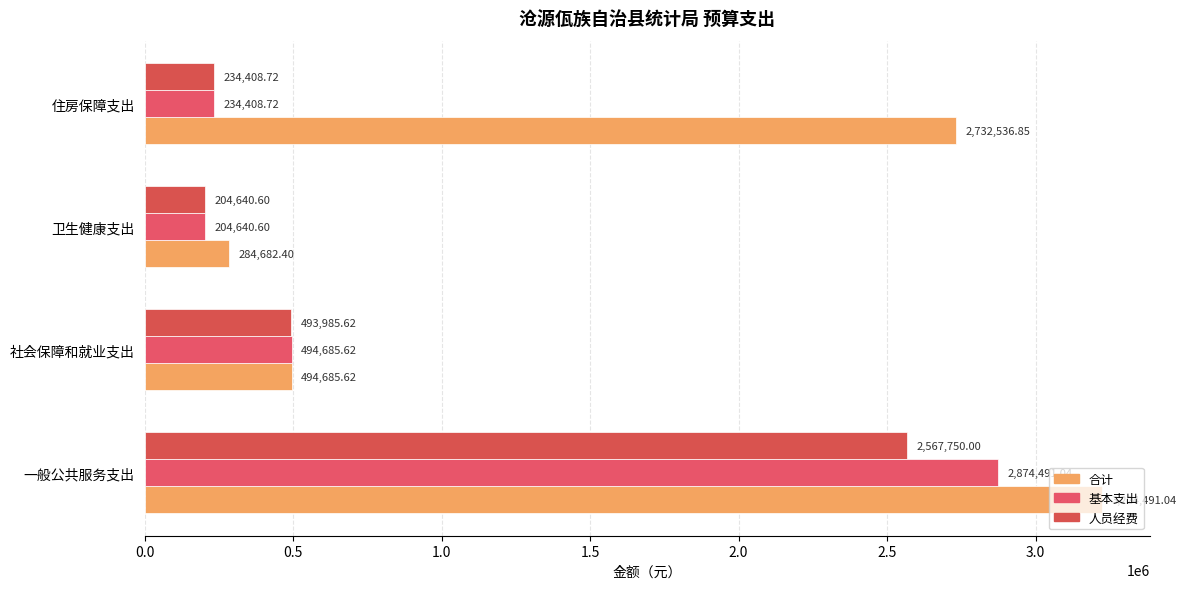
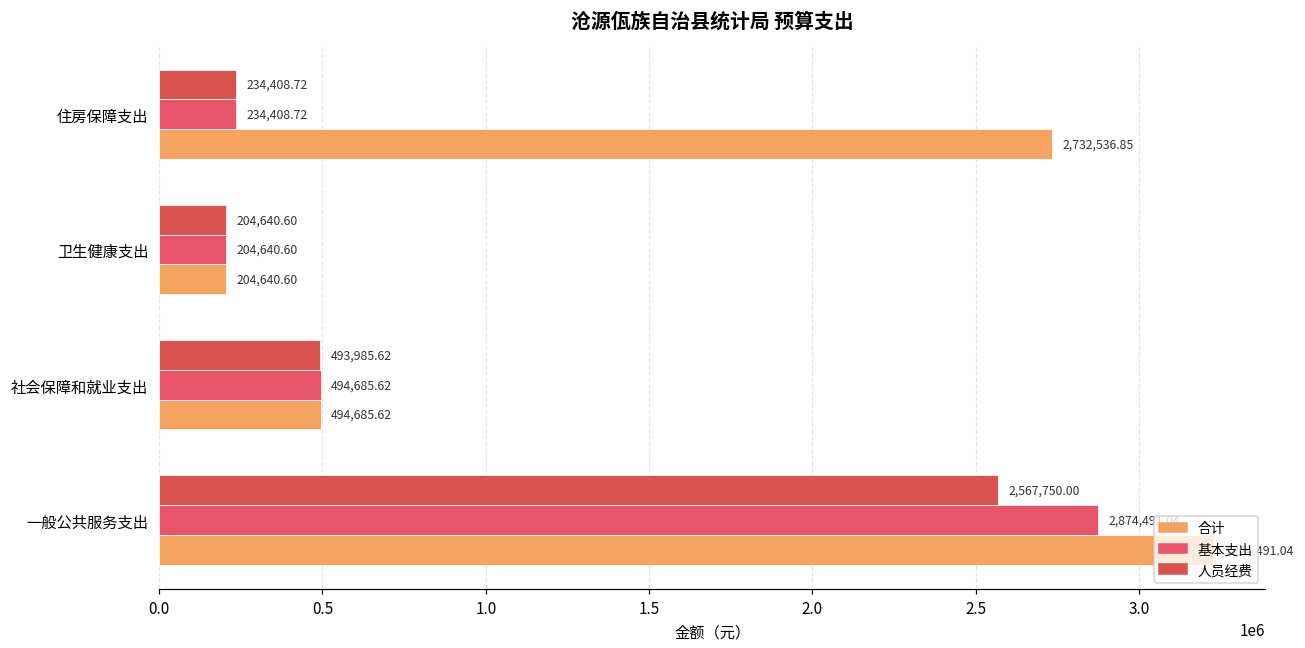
合计, 卫生健康支出: 284,682.40 -> 204,640.60
